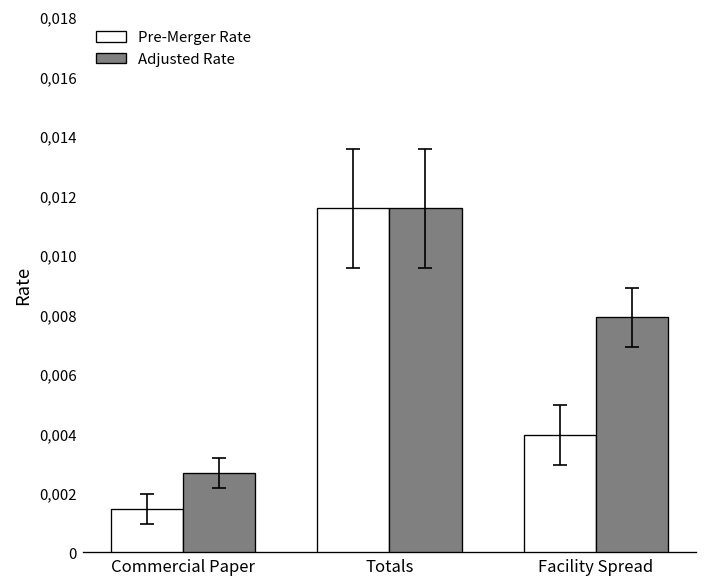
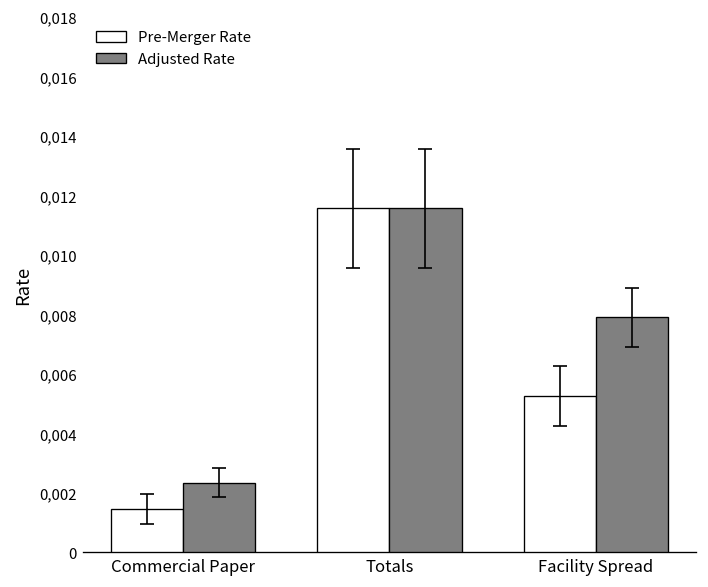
Adjusted Rate, Commercial Paper: 2.7 -> 2.3
Pre-Merger Rate, Facility Spread: 4.0 -> 5.3
